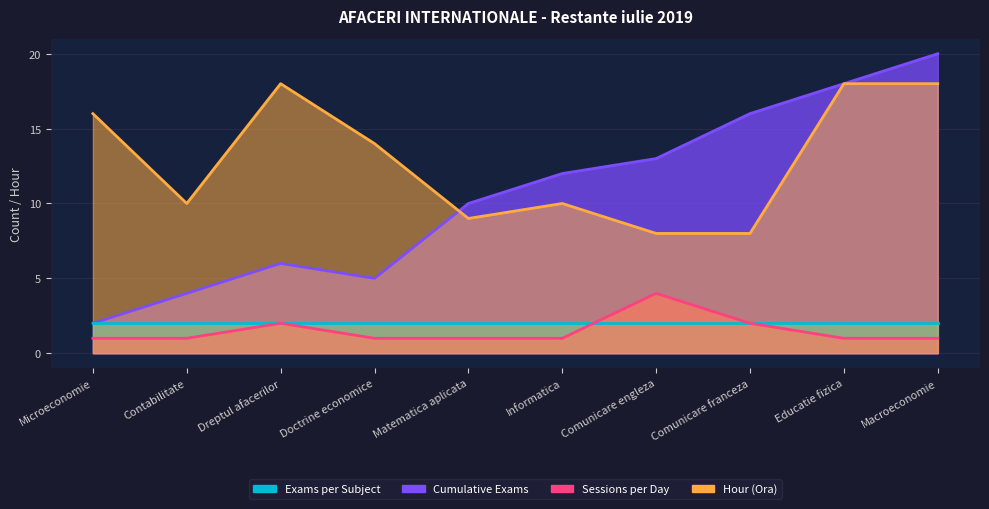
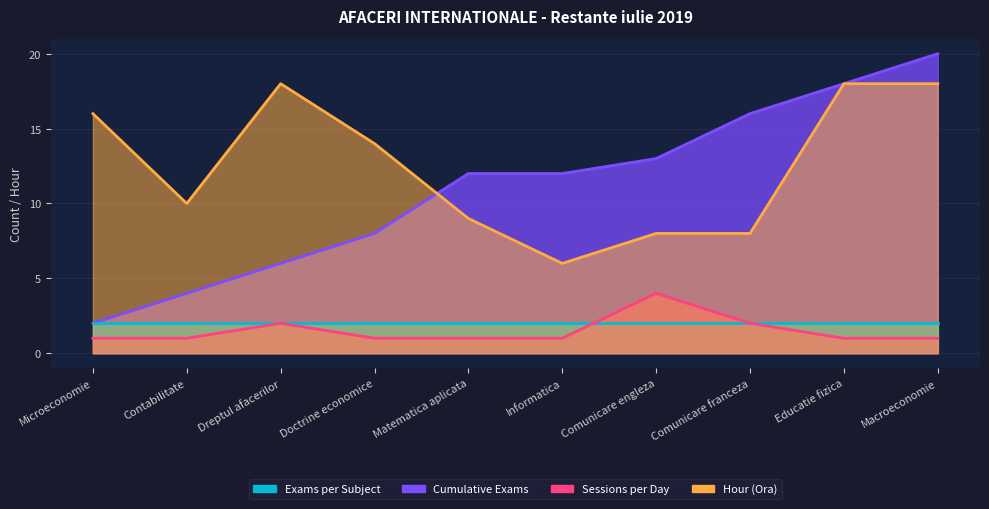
Cumulative Exams, Doctrine economice: 5 -> 8
Cumulative Exams, Matematica aplicata: 10 -> 12
Hour (Ora), Informatica: 10 -> 6
